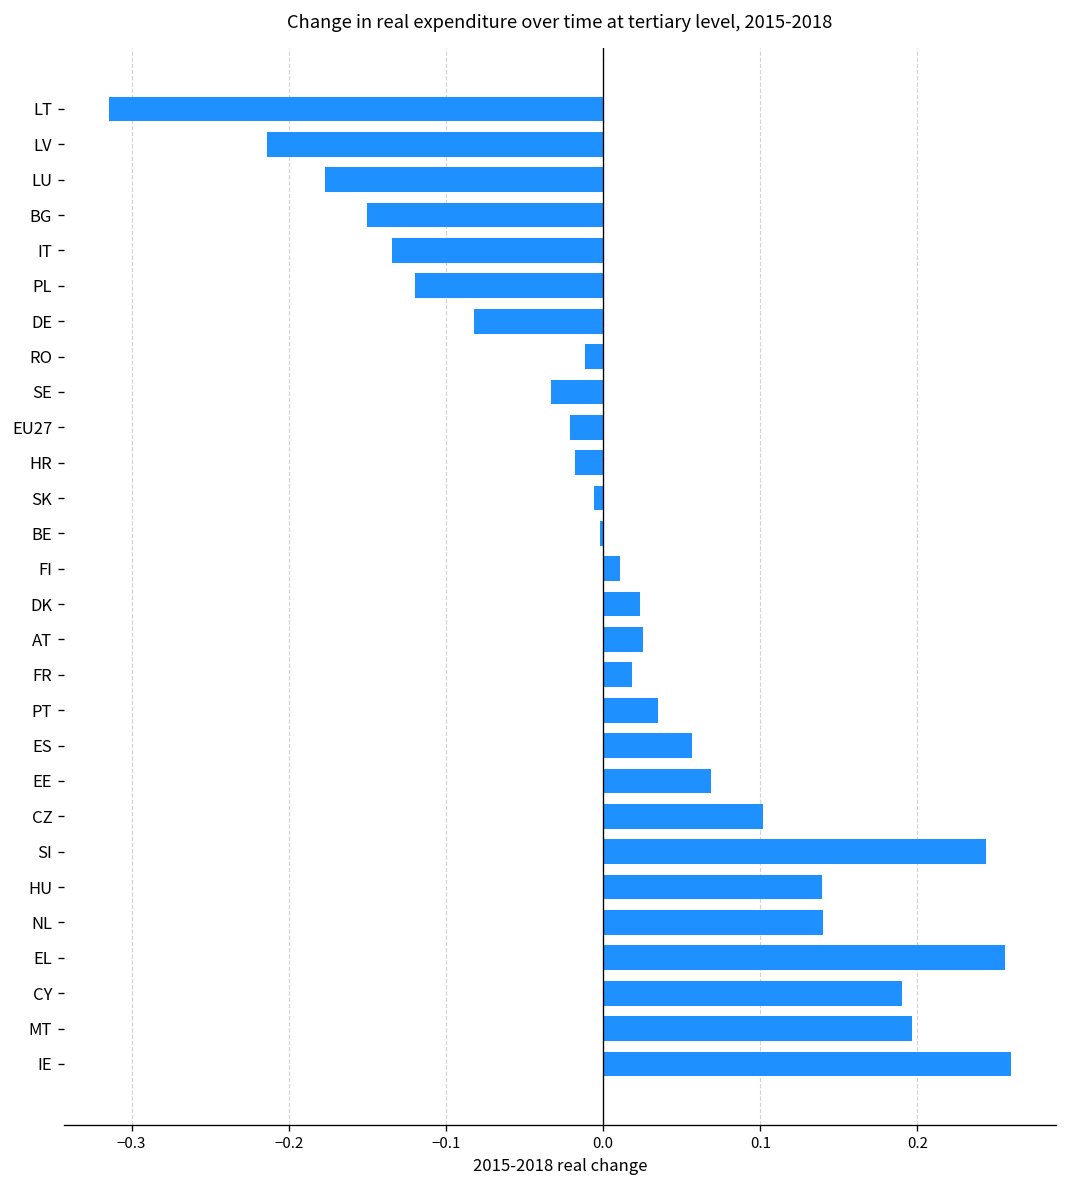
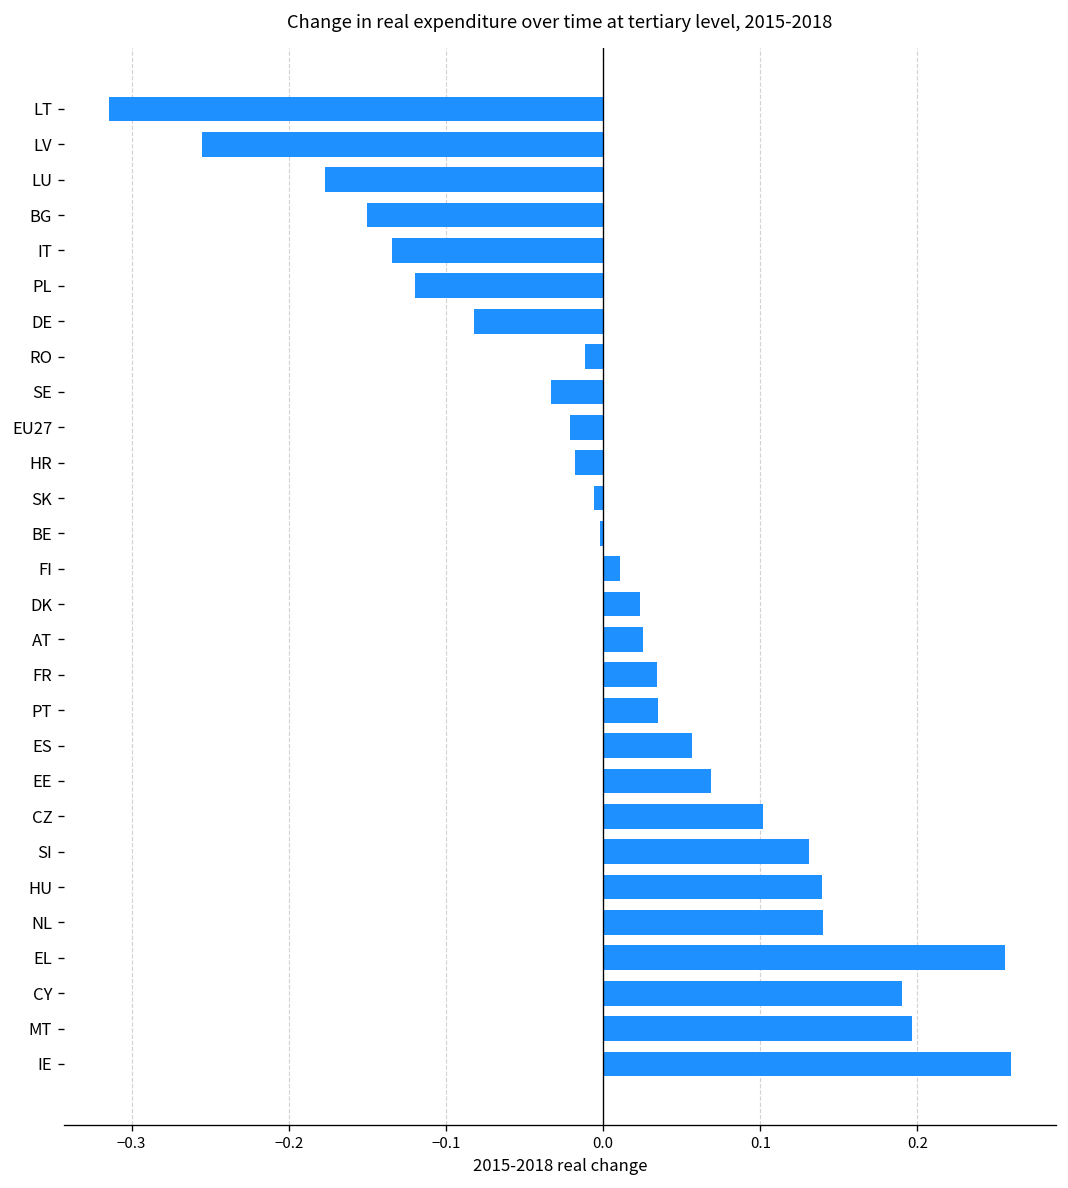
LV: -0.214 -> -0.255
FR: 0.019 -> 0.034
SI: 0.244 -> 0.131
